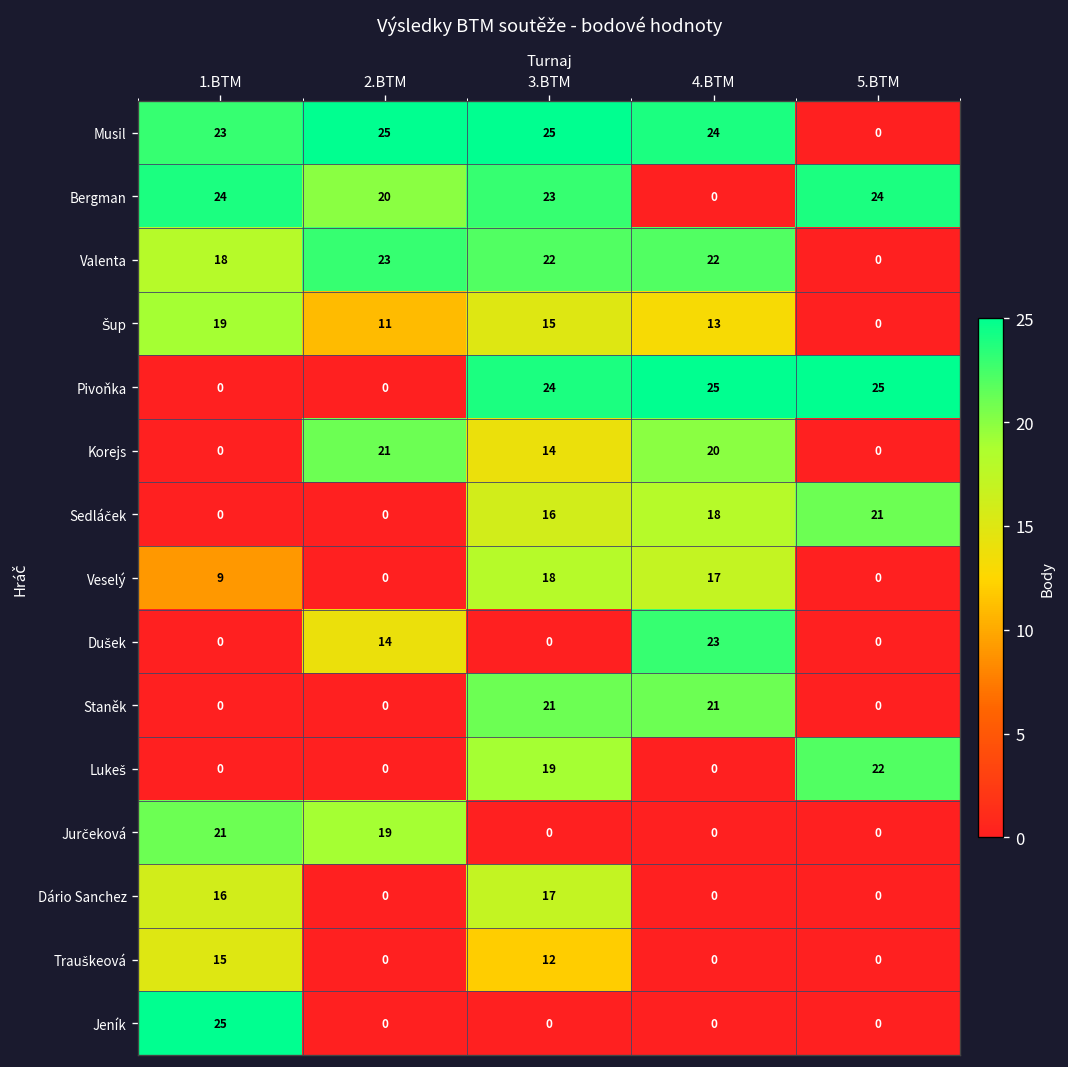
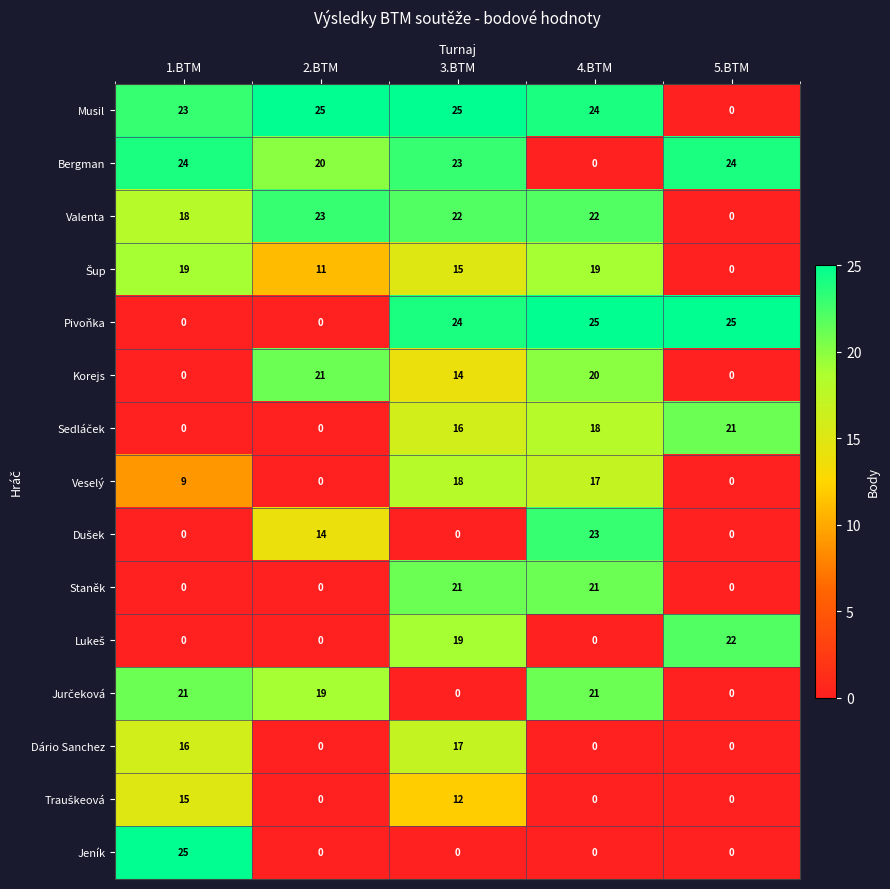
Šup, 4.BTM: 13 -> 19
Jurčeková, 4.BTM: 0 -> 21
